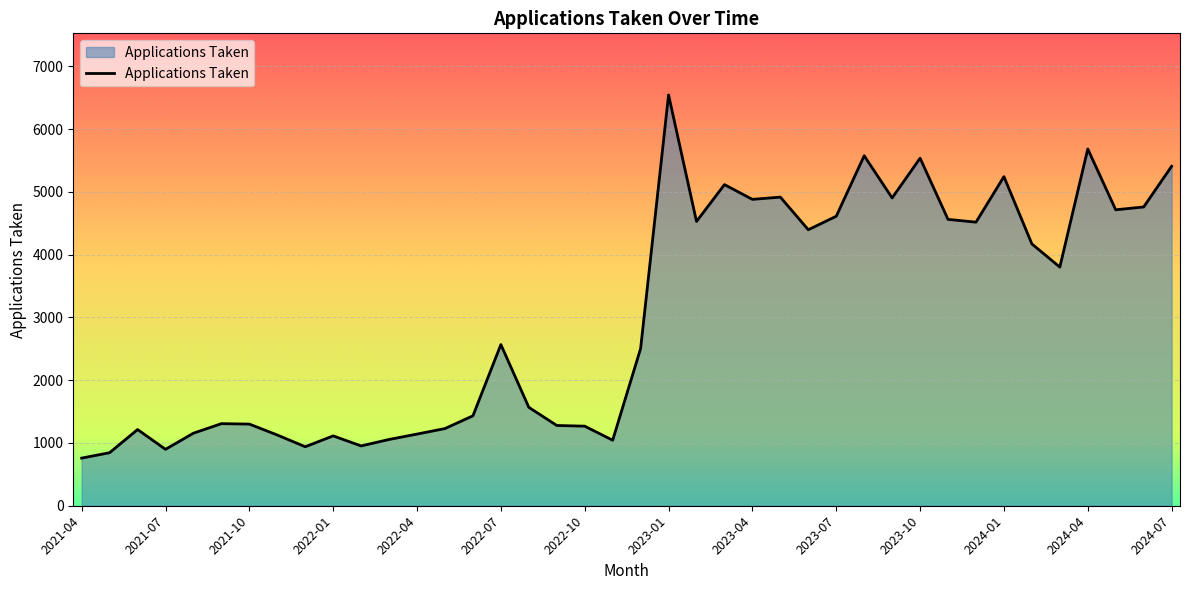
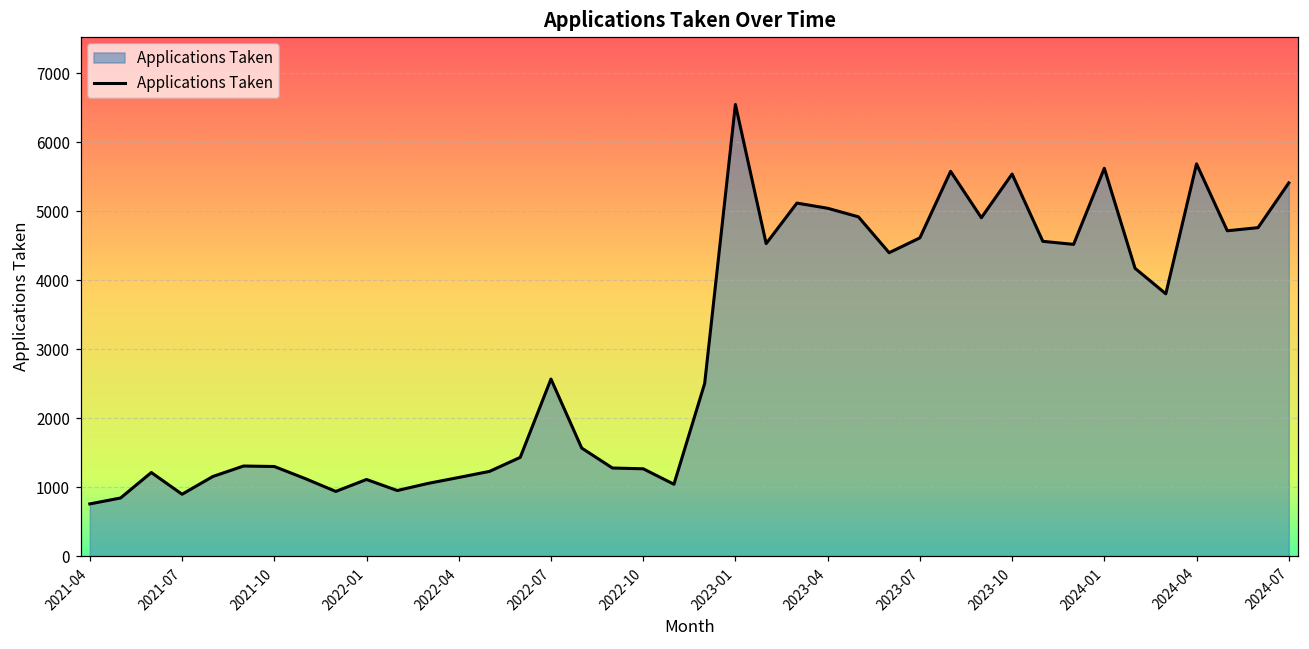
2023-04: 4900 -> 5000
2024-01: 5200 -> 5600
